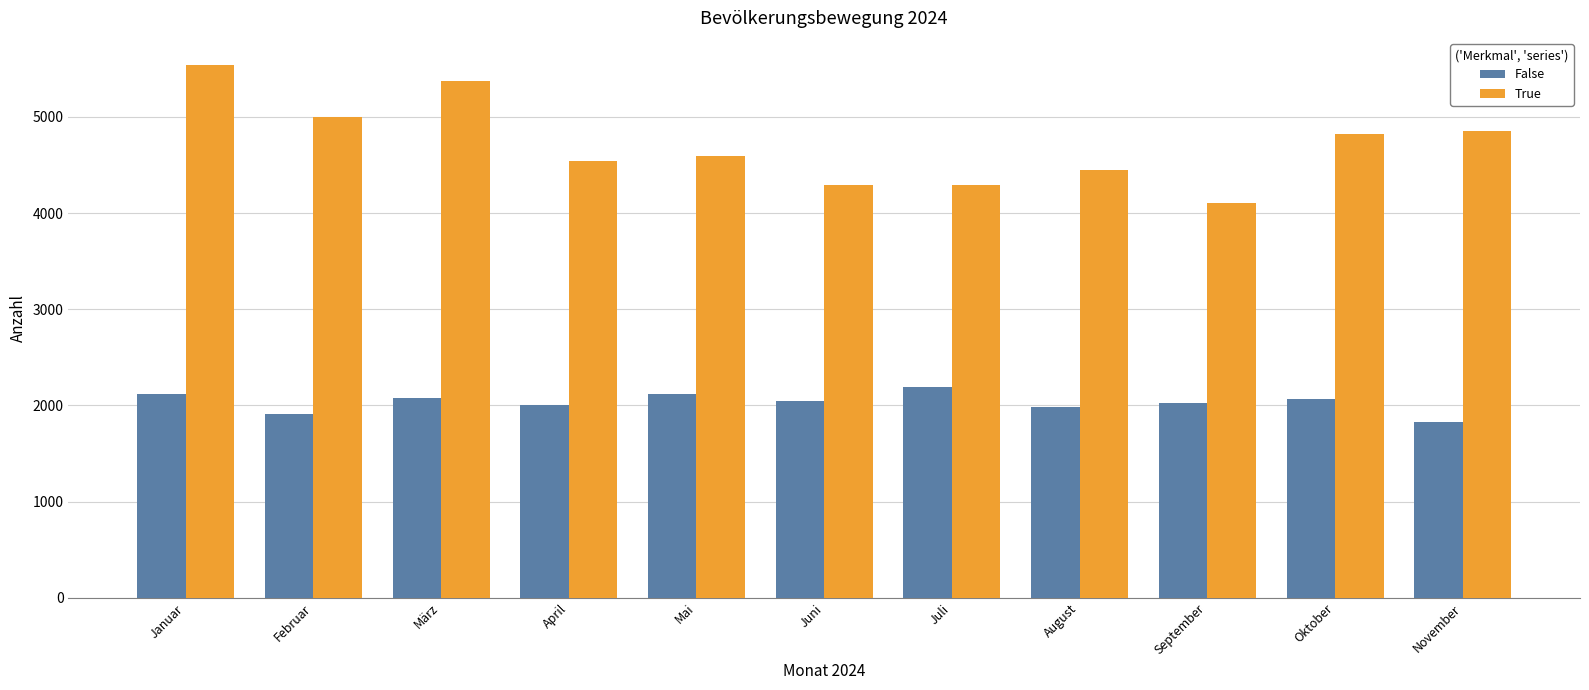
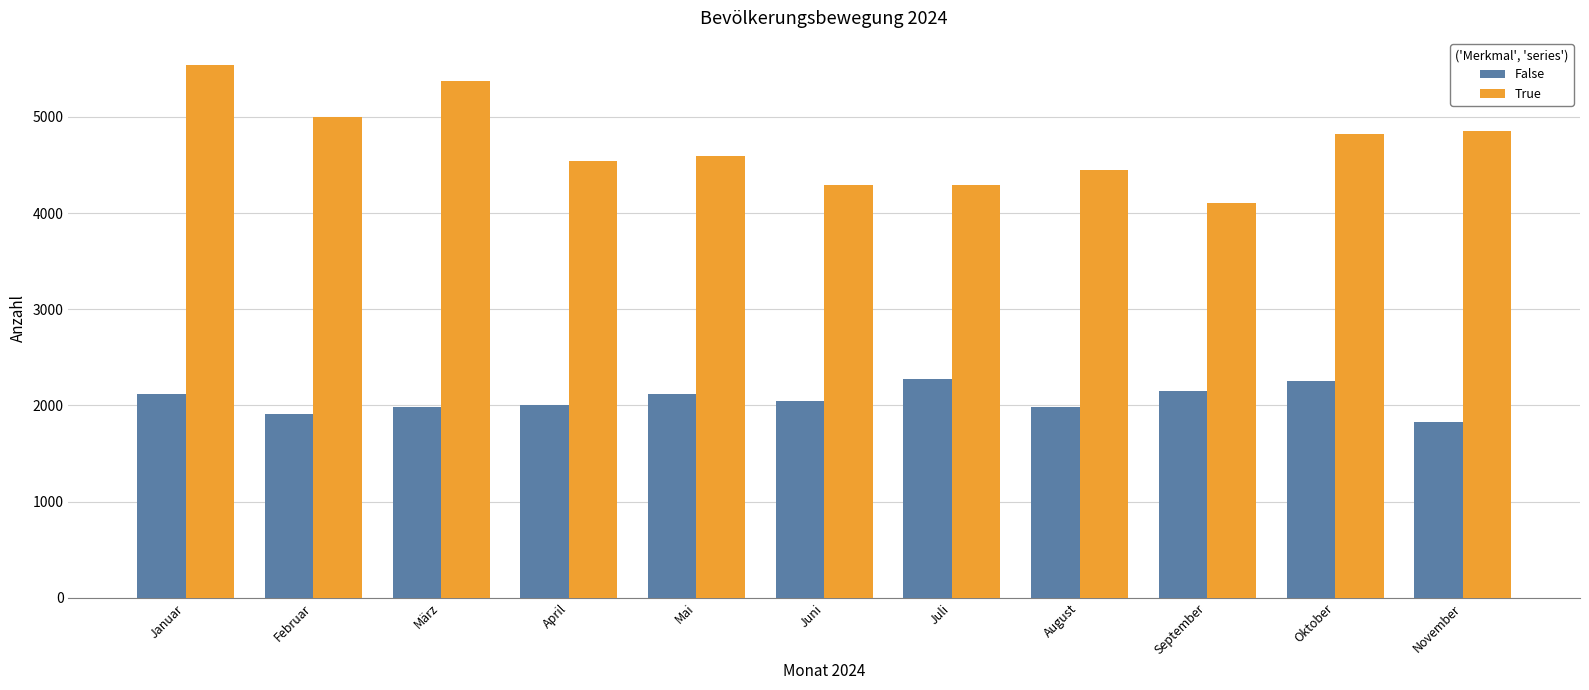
False, März: 2100 -> 2000
False, Juli: 2200 -> 2300
False, September: 2000 -> 2200
False, Oktober: 2100 -> 2300
